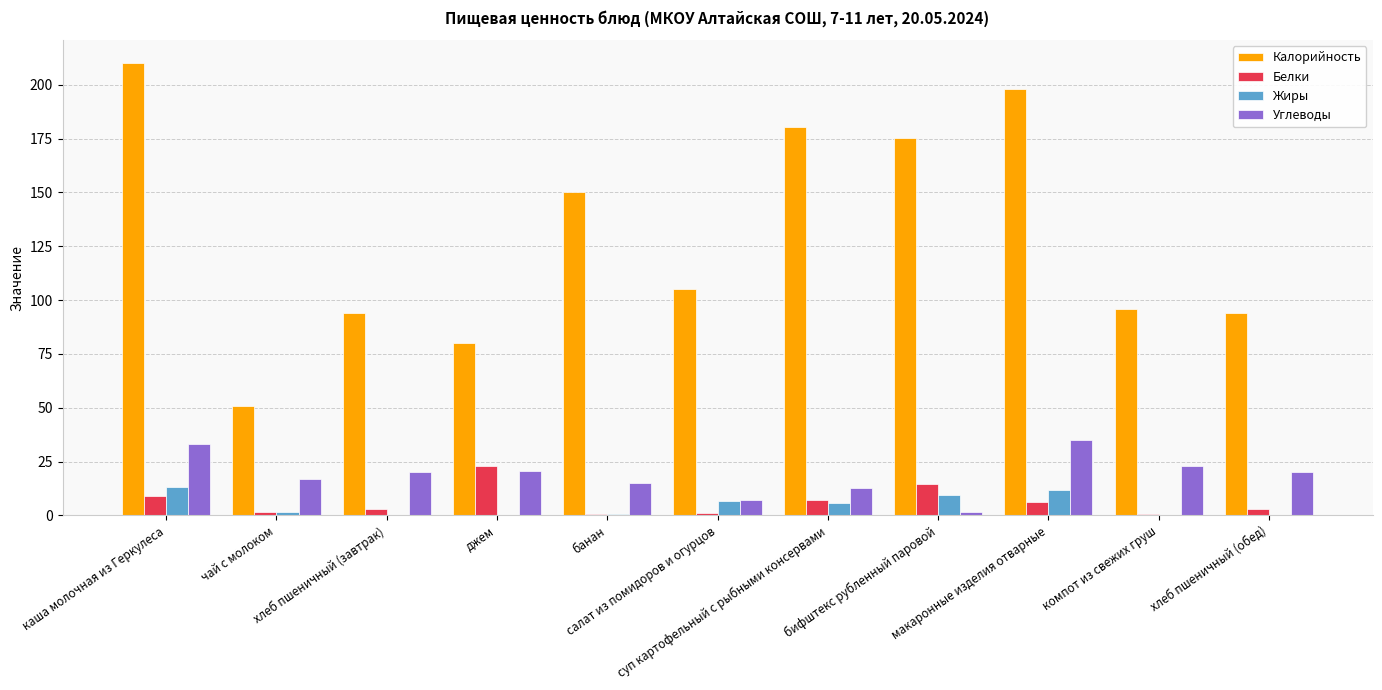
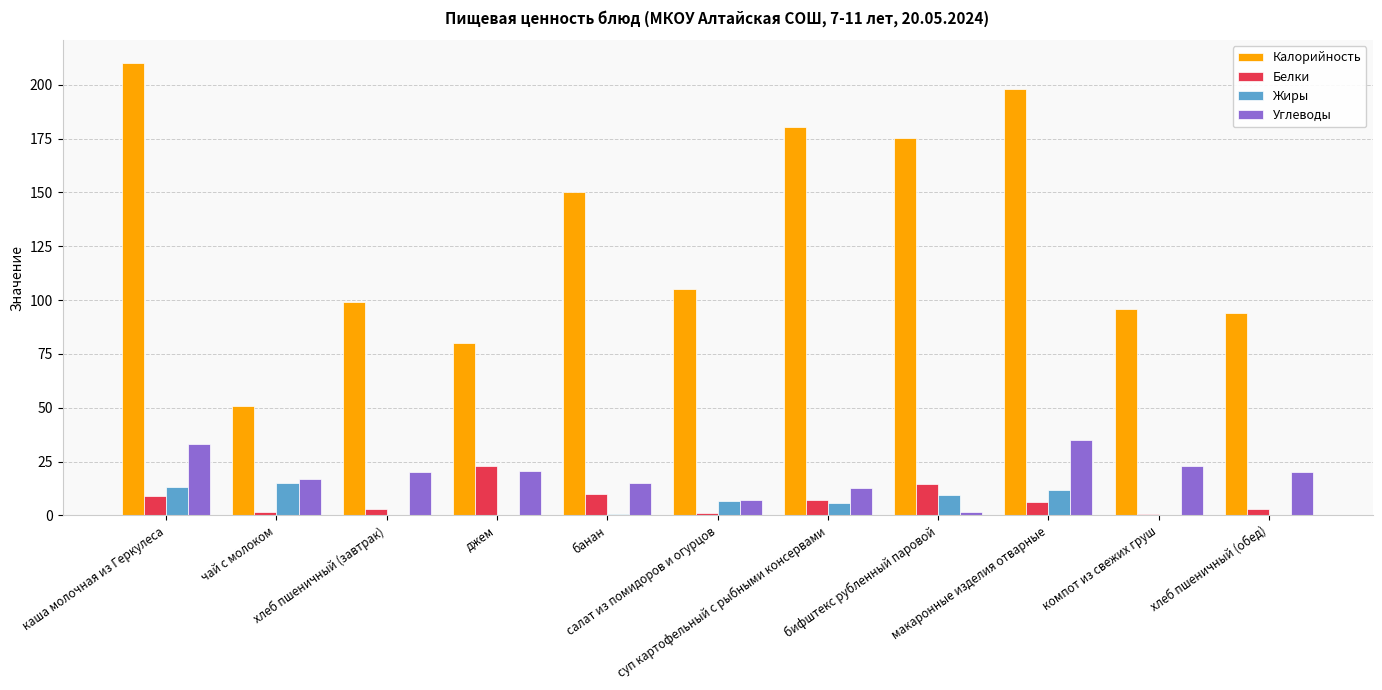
Жиры, чай с молоком: 2 -> 15
Калорийность, хлеб пшеничный (завтрак): 94 -> 99
Белки, банан: 1 -> 10
